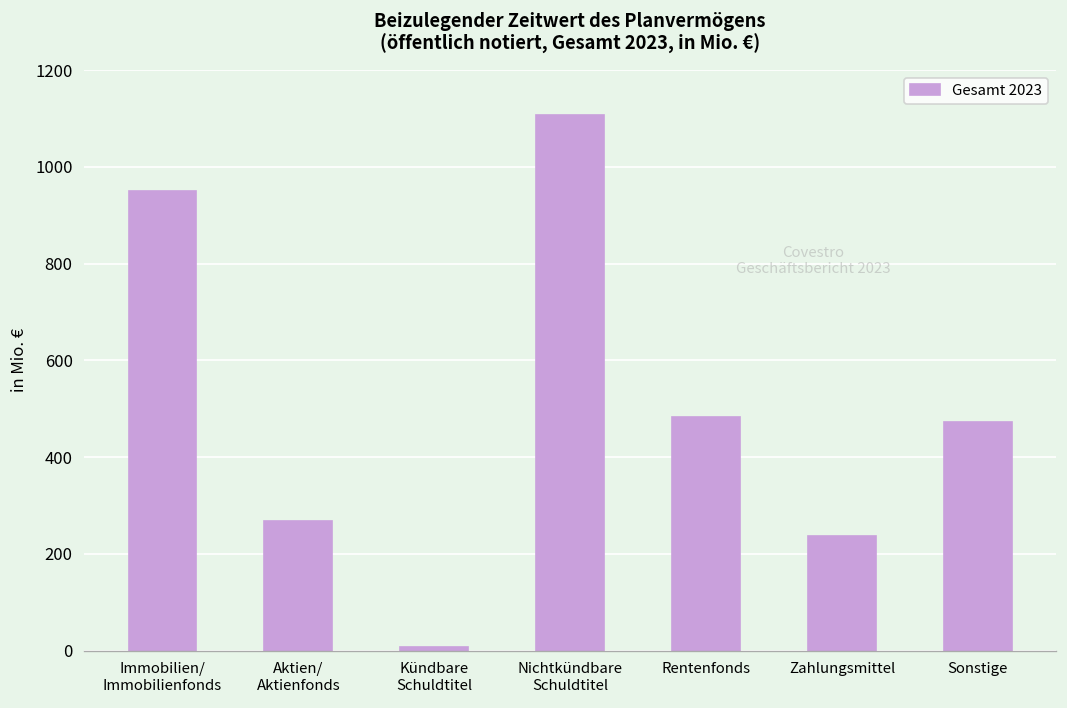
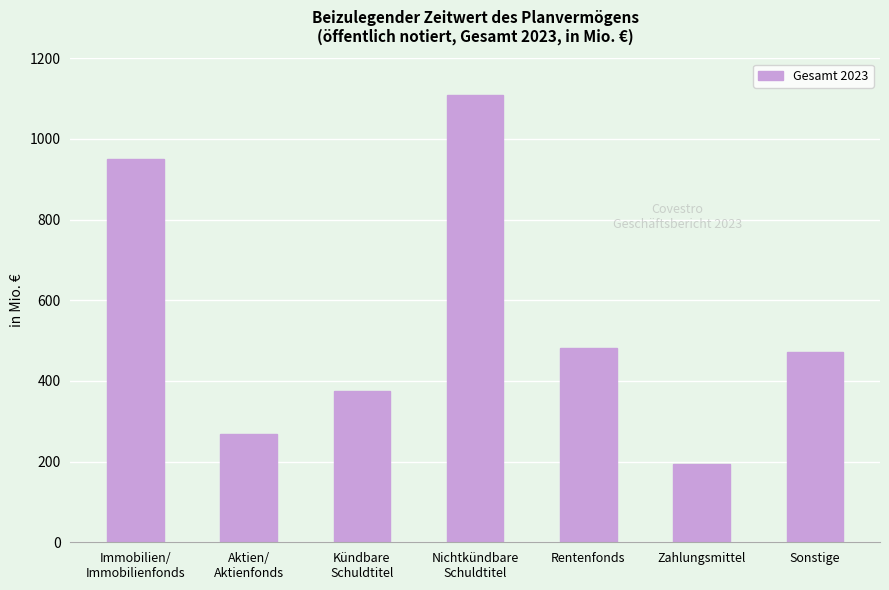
Kündbare Schuldtitel: 10 -> 370
Zahlungsmittel: 240 -> 200
